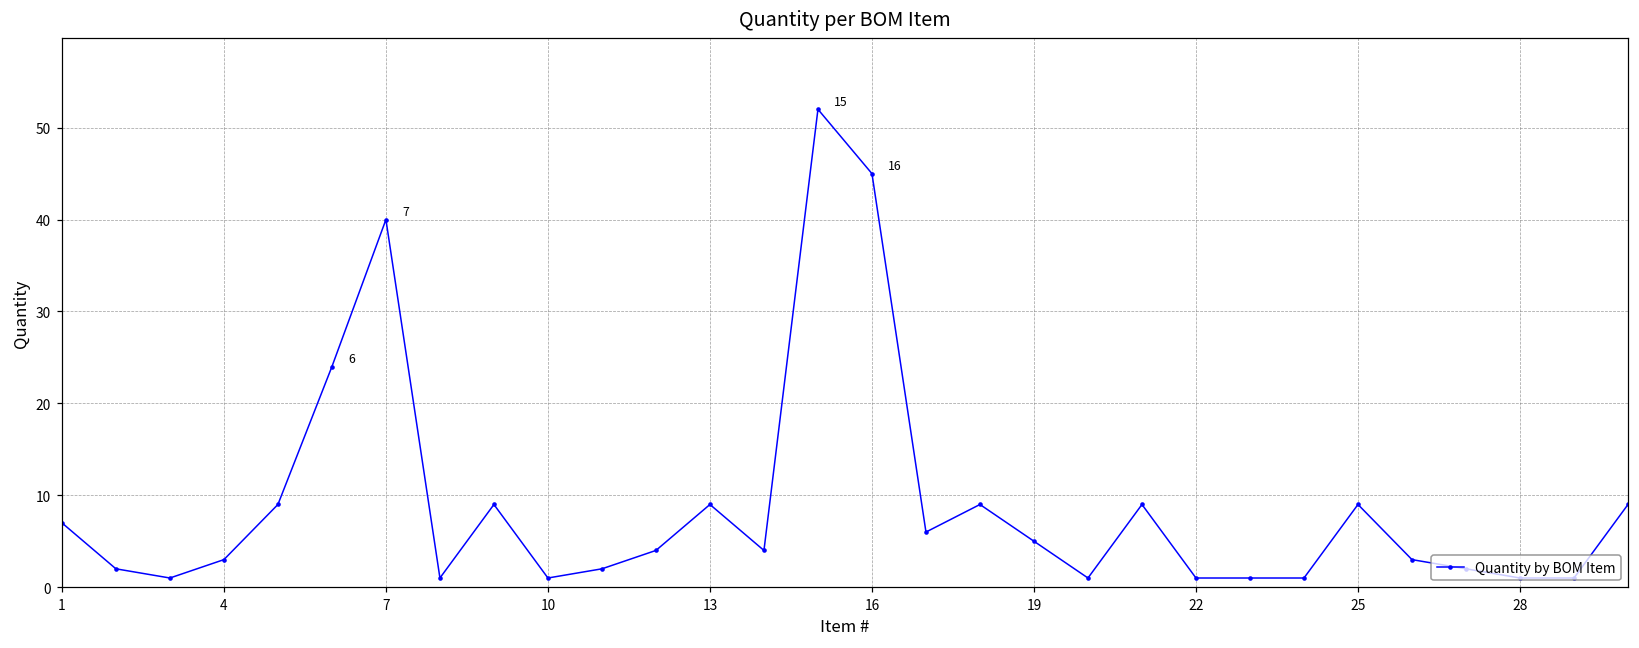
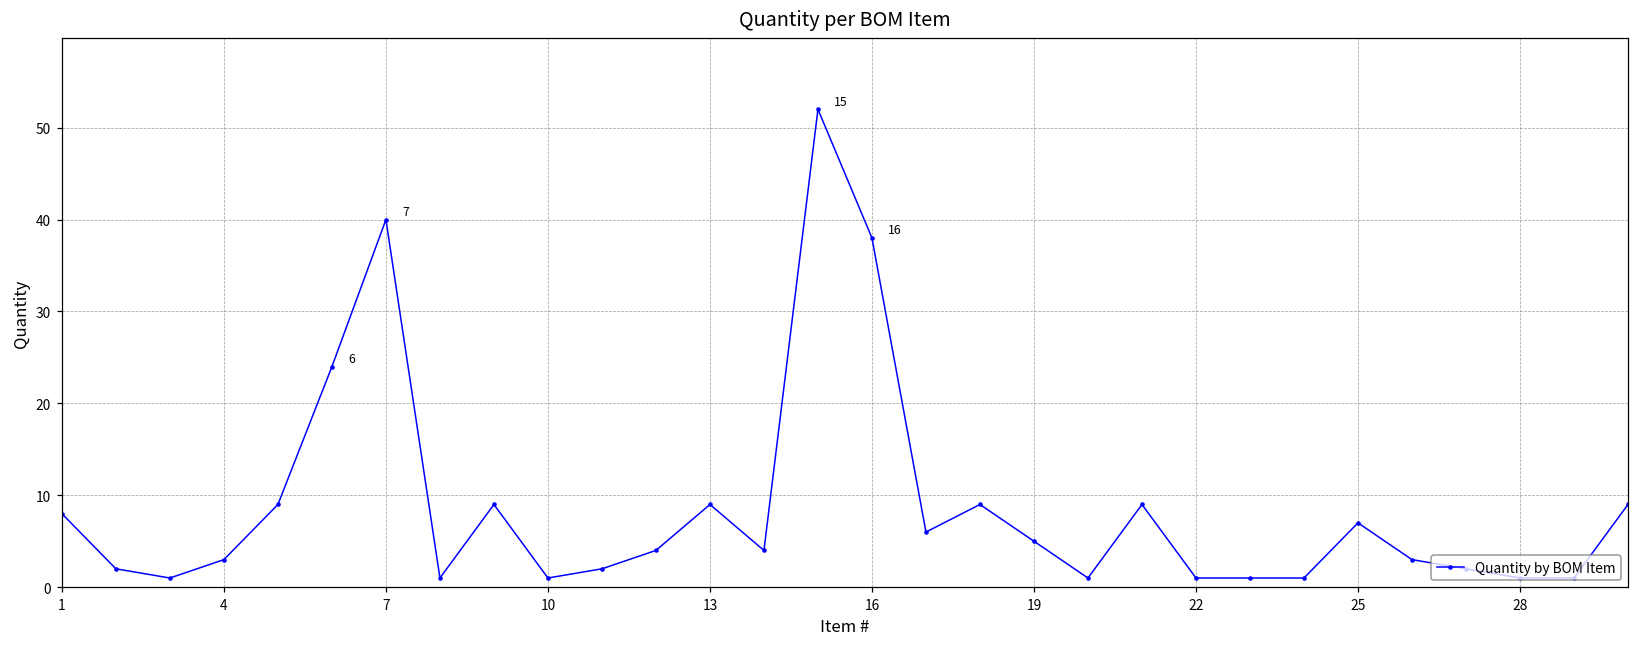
1: 7 -> 8
16: 45 -> 38
25: 9 -> 7
